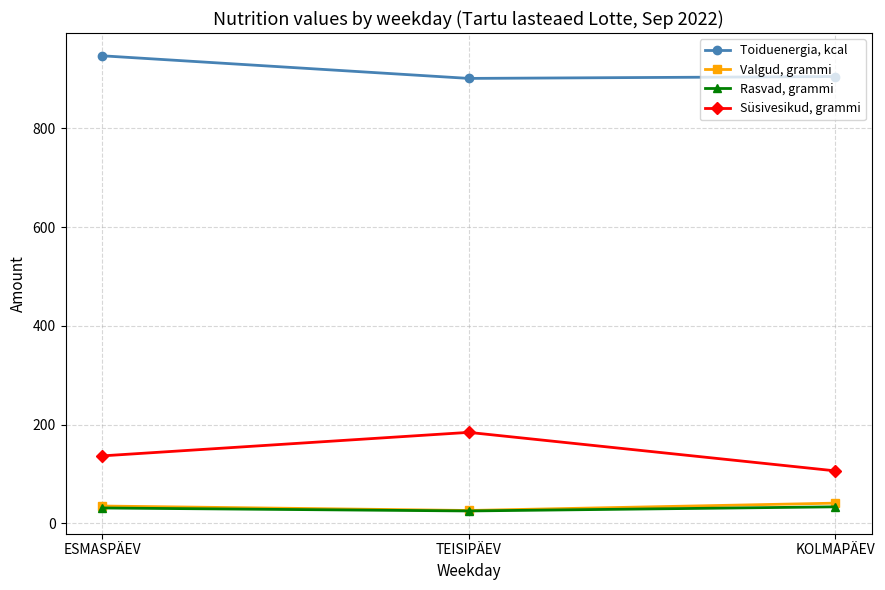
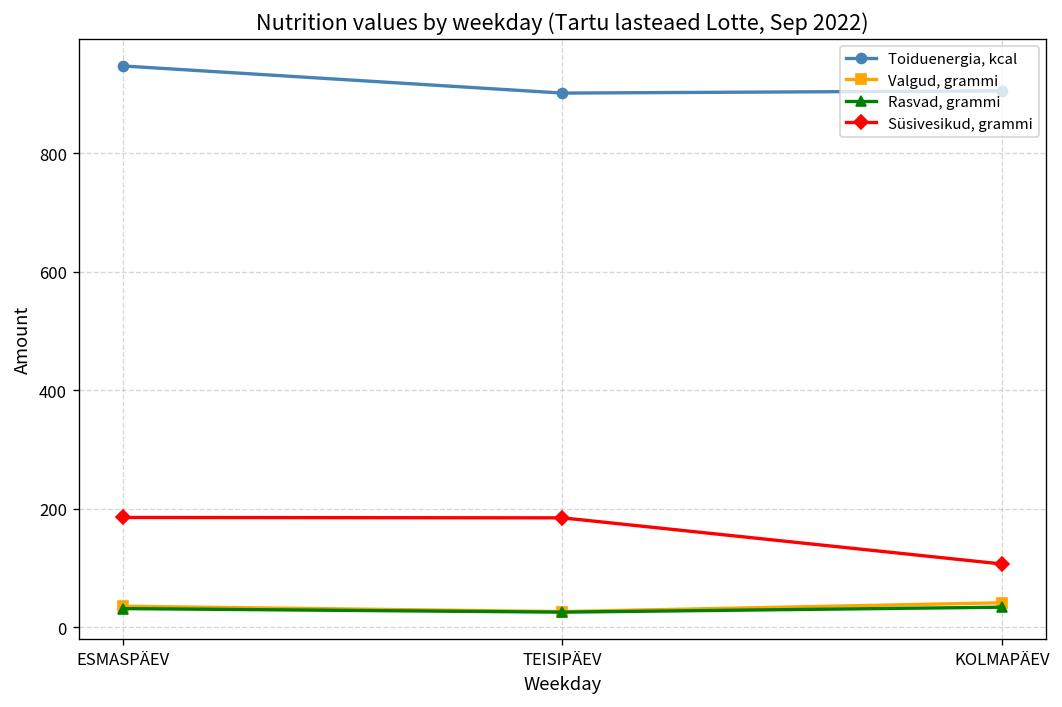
Süsivesikud, grammi, ESMASPÄEV: 140 -> 190
